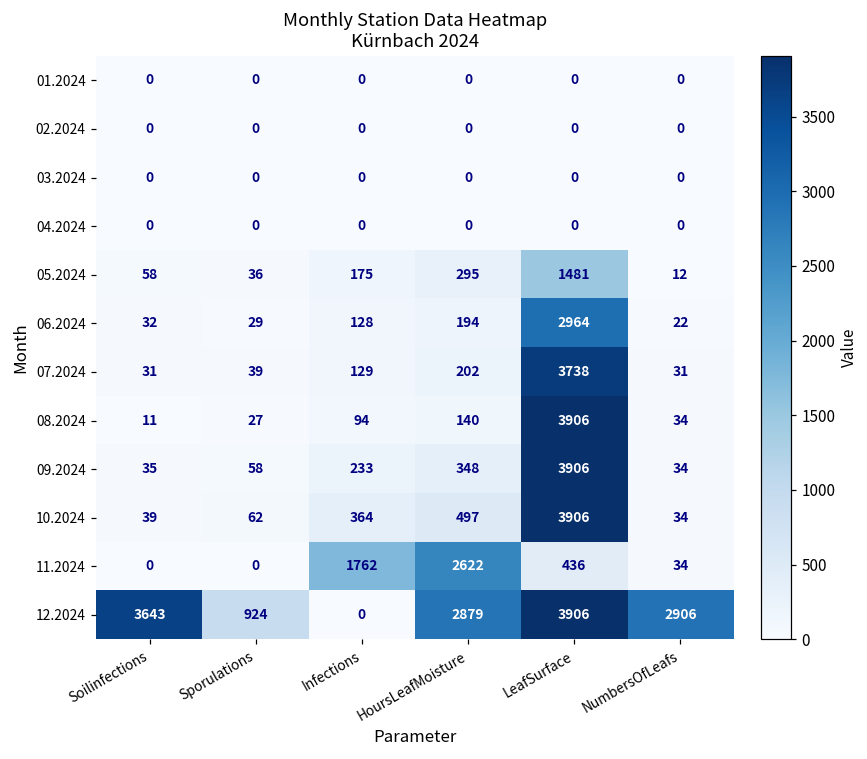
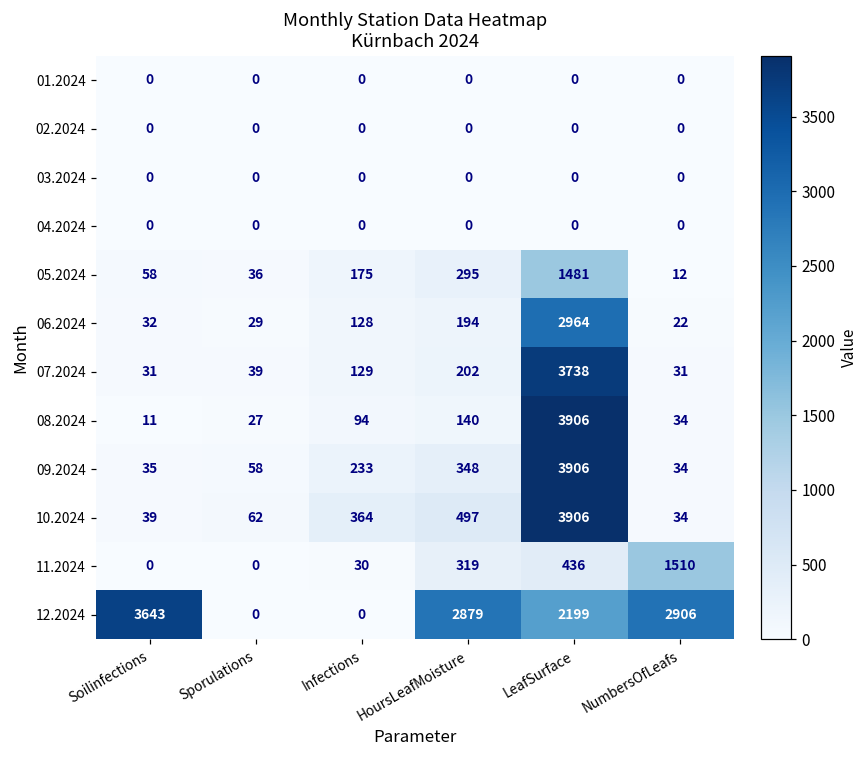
11.2024, Infections: 1762 -> 30
11.2024, HoursLeafMoisture: 2622 -> 319
11.2024, NumbersOfLeafs: 34 -> 1510
12.2024, Sporulations: 924 -> 0
12.2024, LeafSurface: 3906 -> 2199
